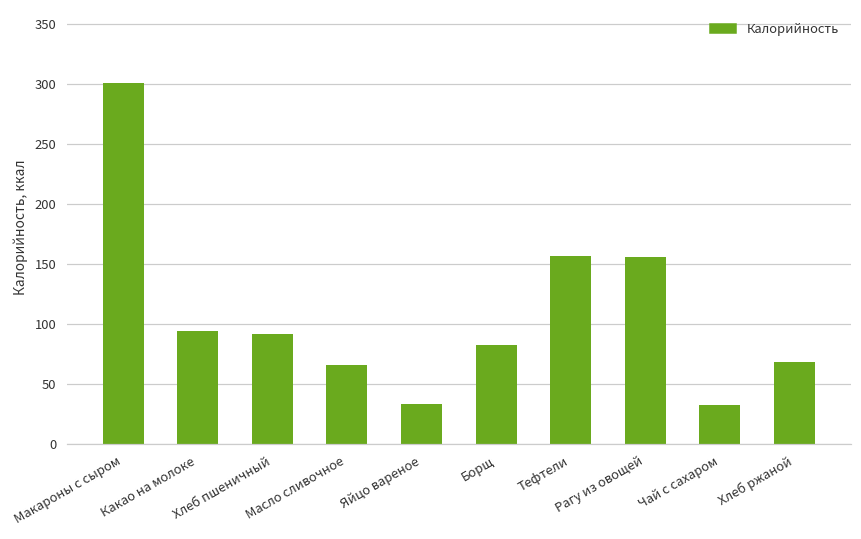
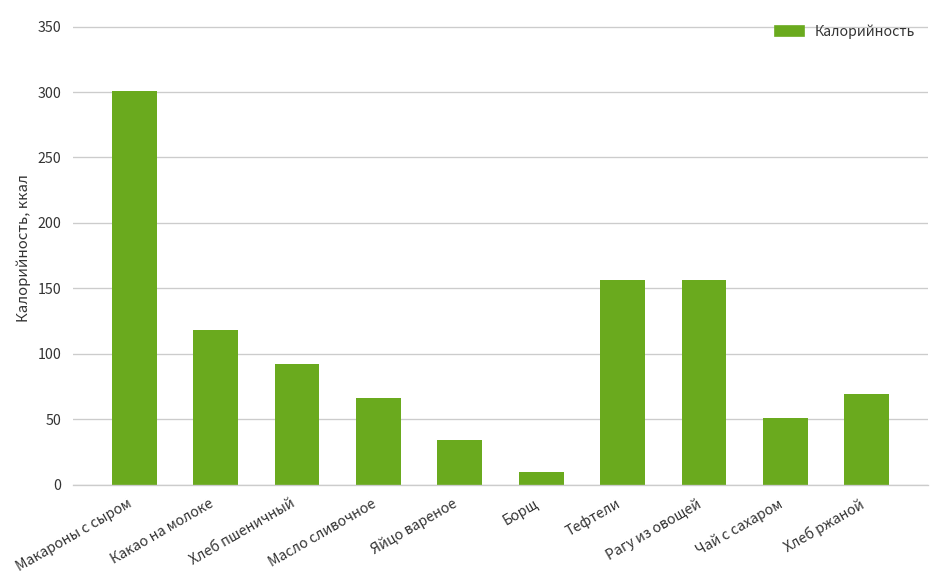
Какао на молоке: 95 -> 119
Борщ: 83 -> 10
Чай с сахаром: 33 -> 51
